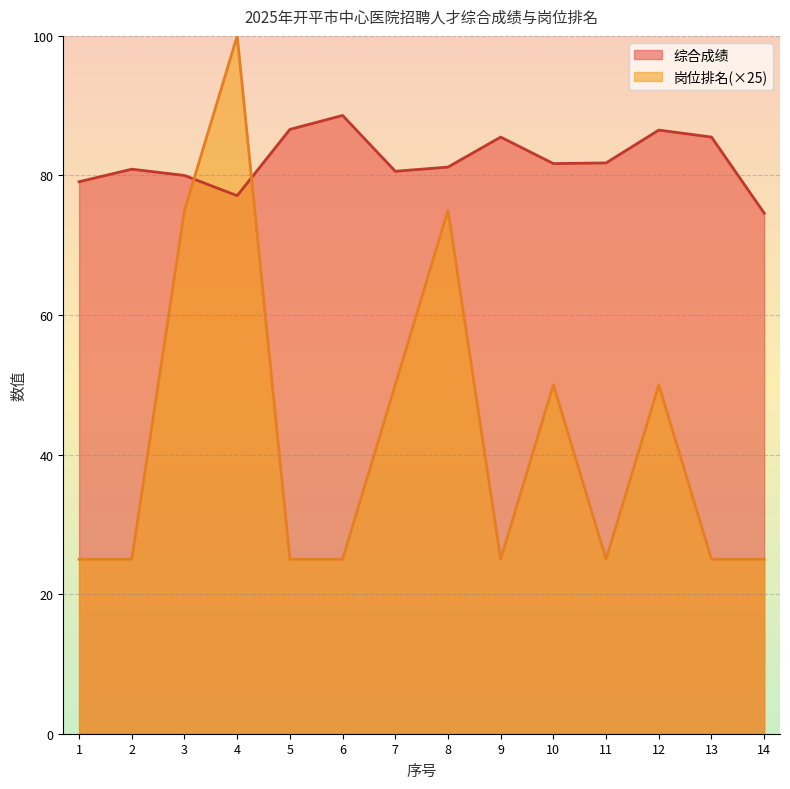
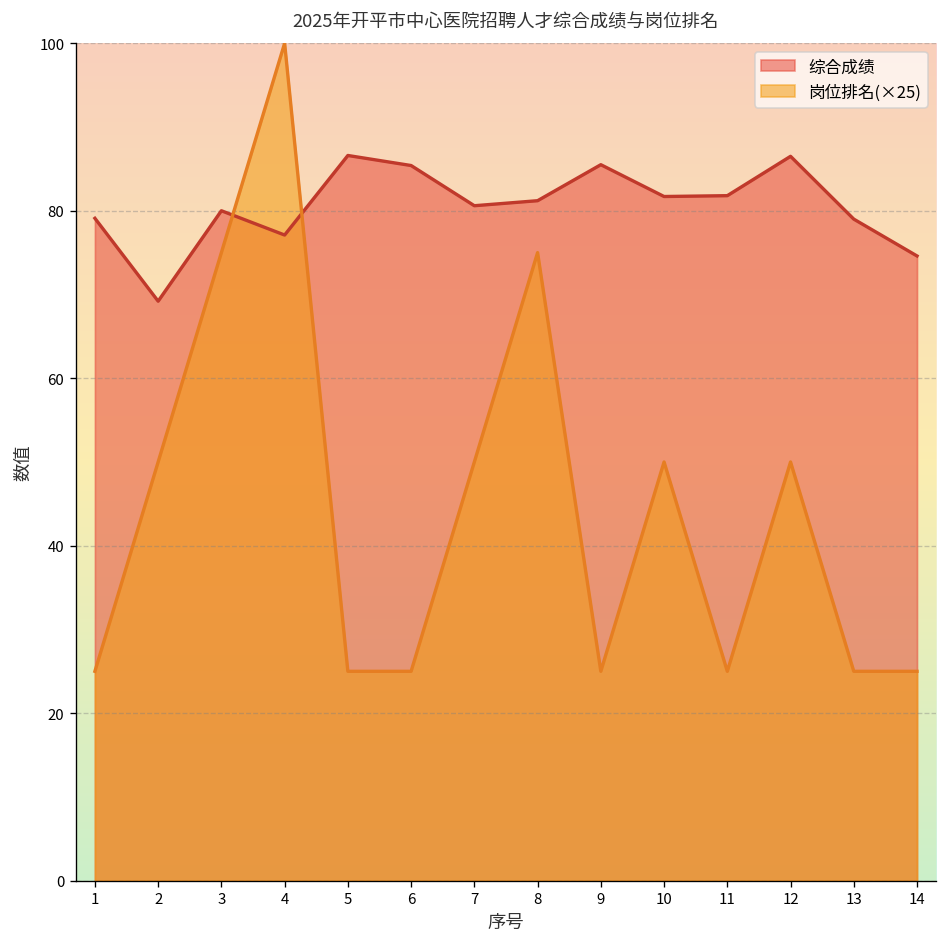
综合成绩, 2: 81 -> 69
岗位排名(×25), 2: 25 -> 50
综合成绩, 6: 89 -> 85
综合成绩, 13: 86 -> 79
